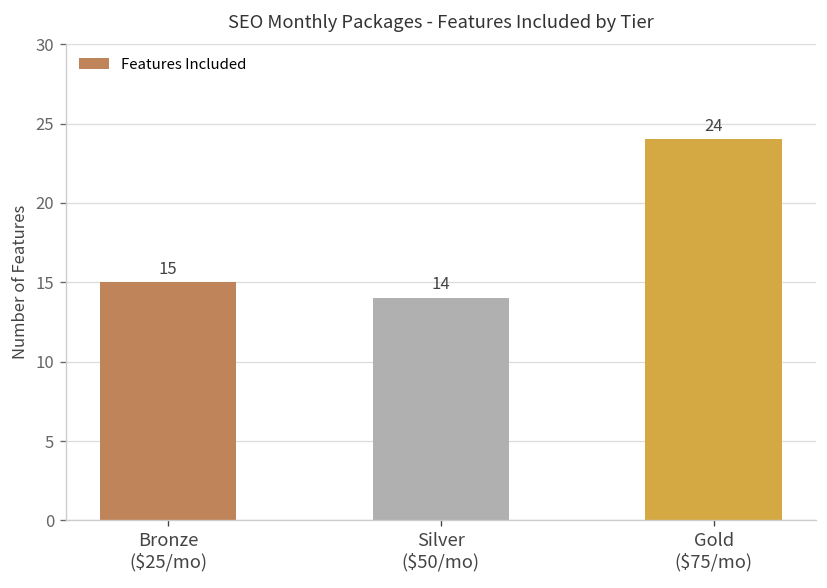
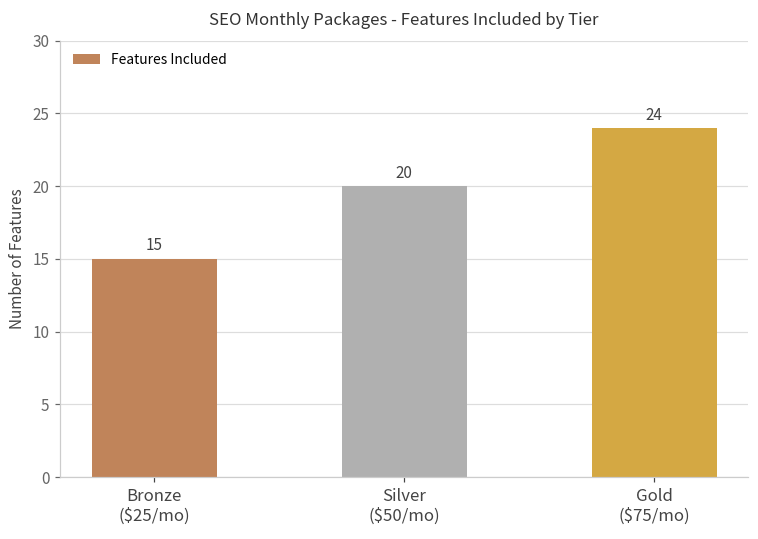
Silver ($50/mo): 14 -> 20
